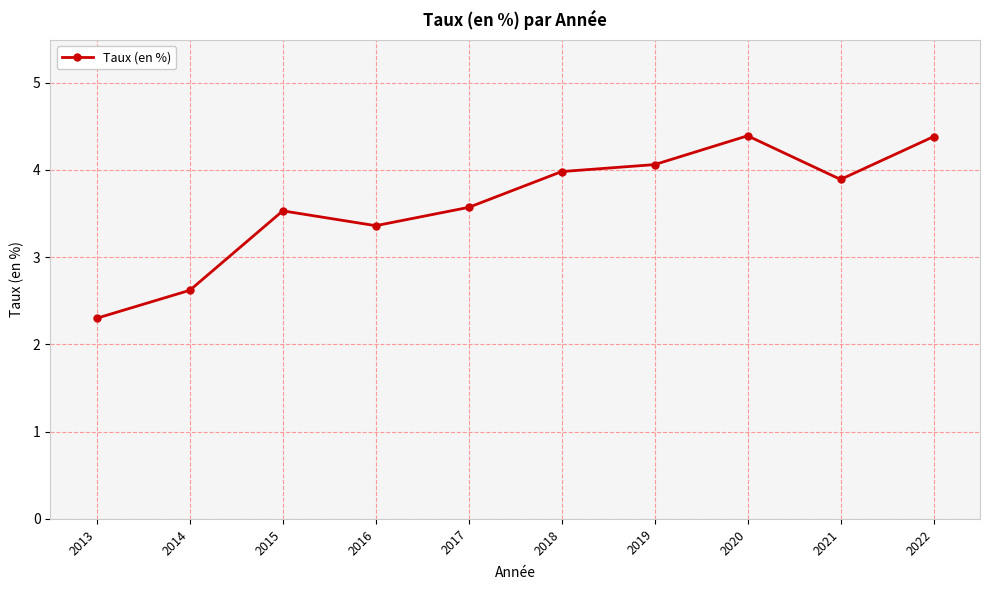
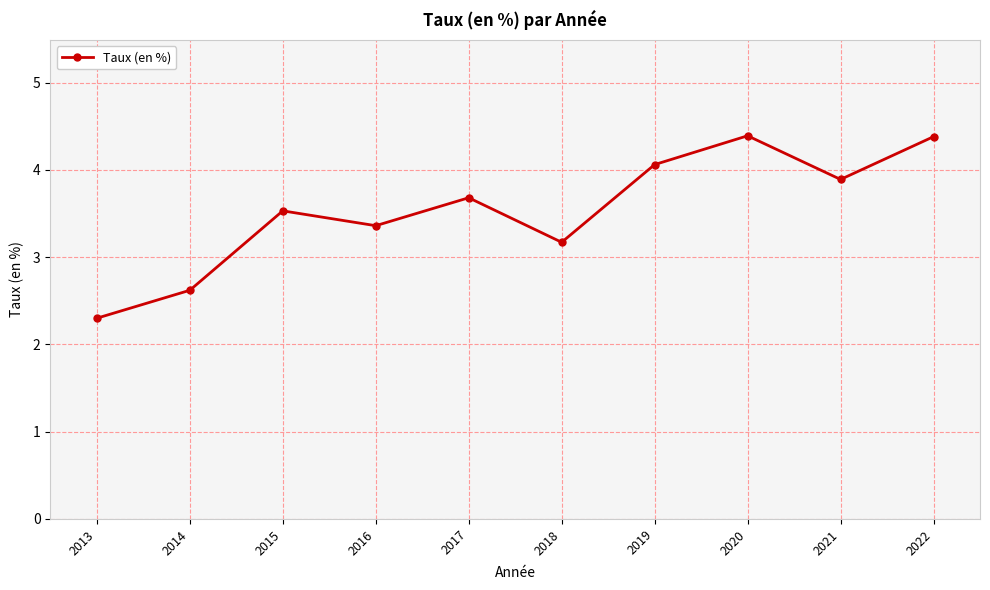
2017: 3.6 -> 3.7
2018: 4.0 -> 3.2
